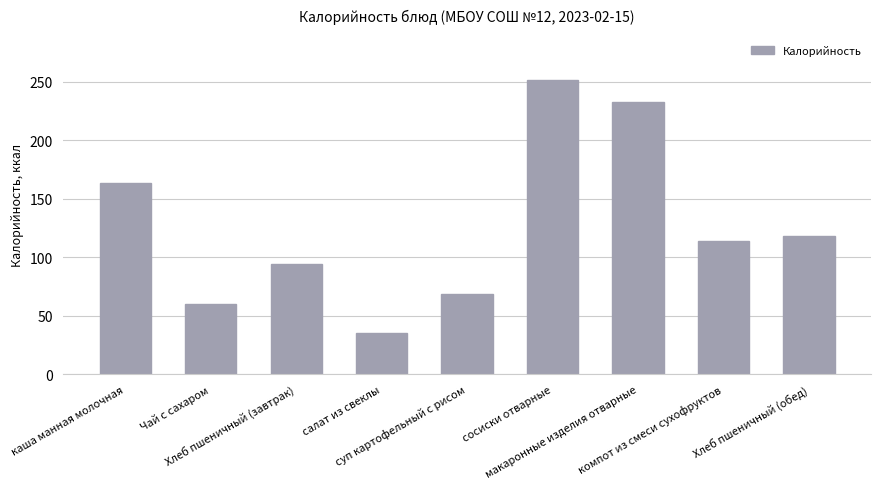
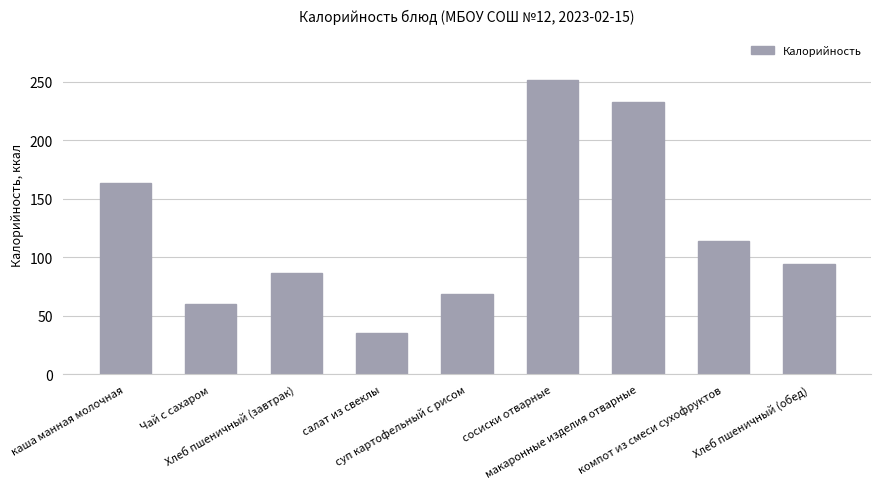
Хлеб пшеничный (завтрак): 95 -> 87
Хлеб пшеничный (обед): 118 -> 94
